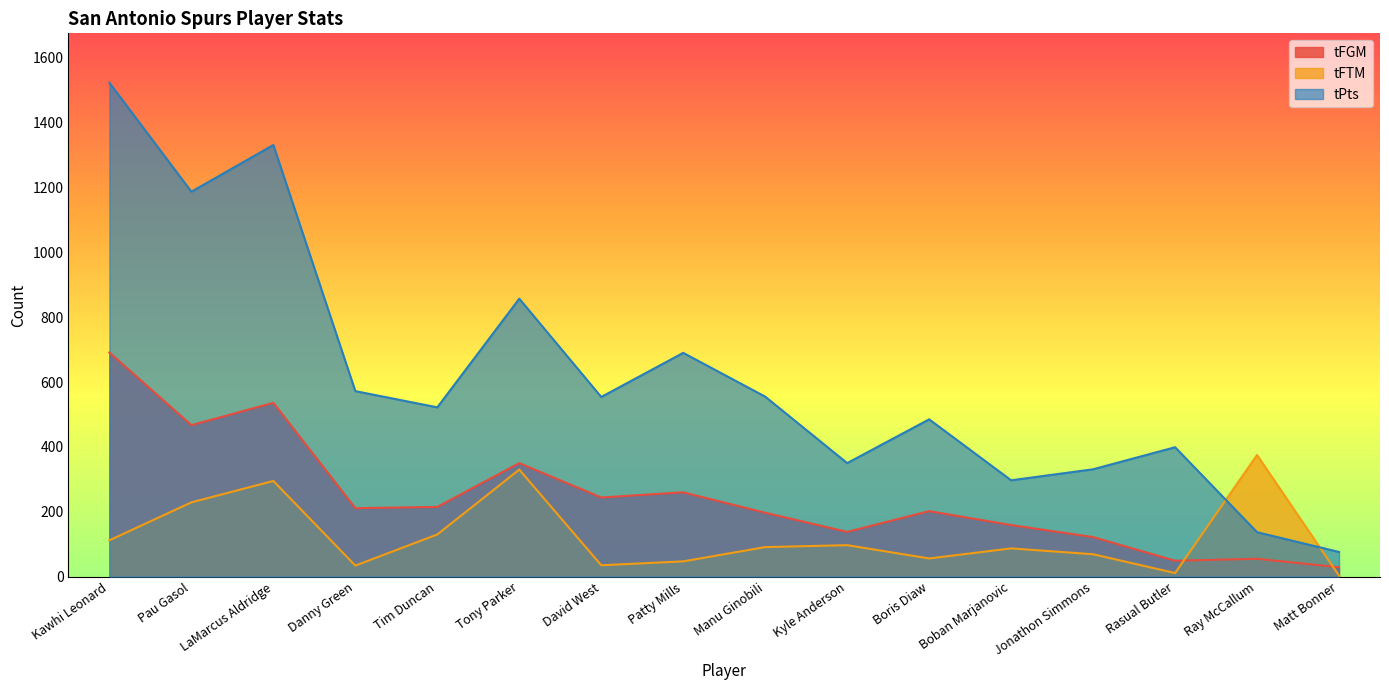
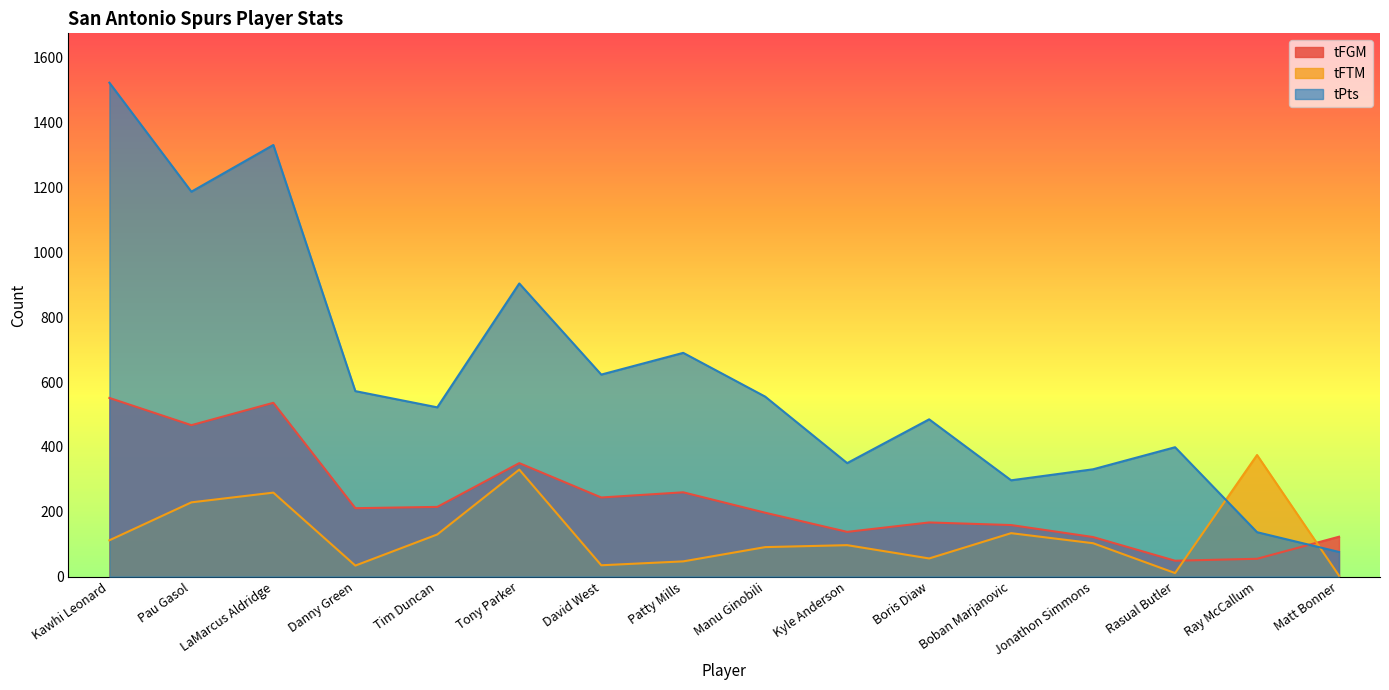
tFGM, Kawhi Leonard: 690 -> 550
tFTM, LaMarcus Aldridge: 300 -> 260
tPts, Tony Parker: 860 -> 900
tPts, David West: 550 -> 620
tFGM, Boris Diaw: 200 -> 170
tFTM, Boban Marjanovic: 90 -> 130
tFTM, Jonathon Simmons: 70 -> 100
tFGM, Matt Bonner: 30 -> 120
